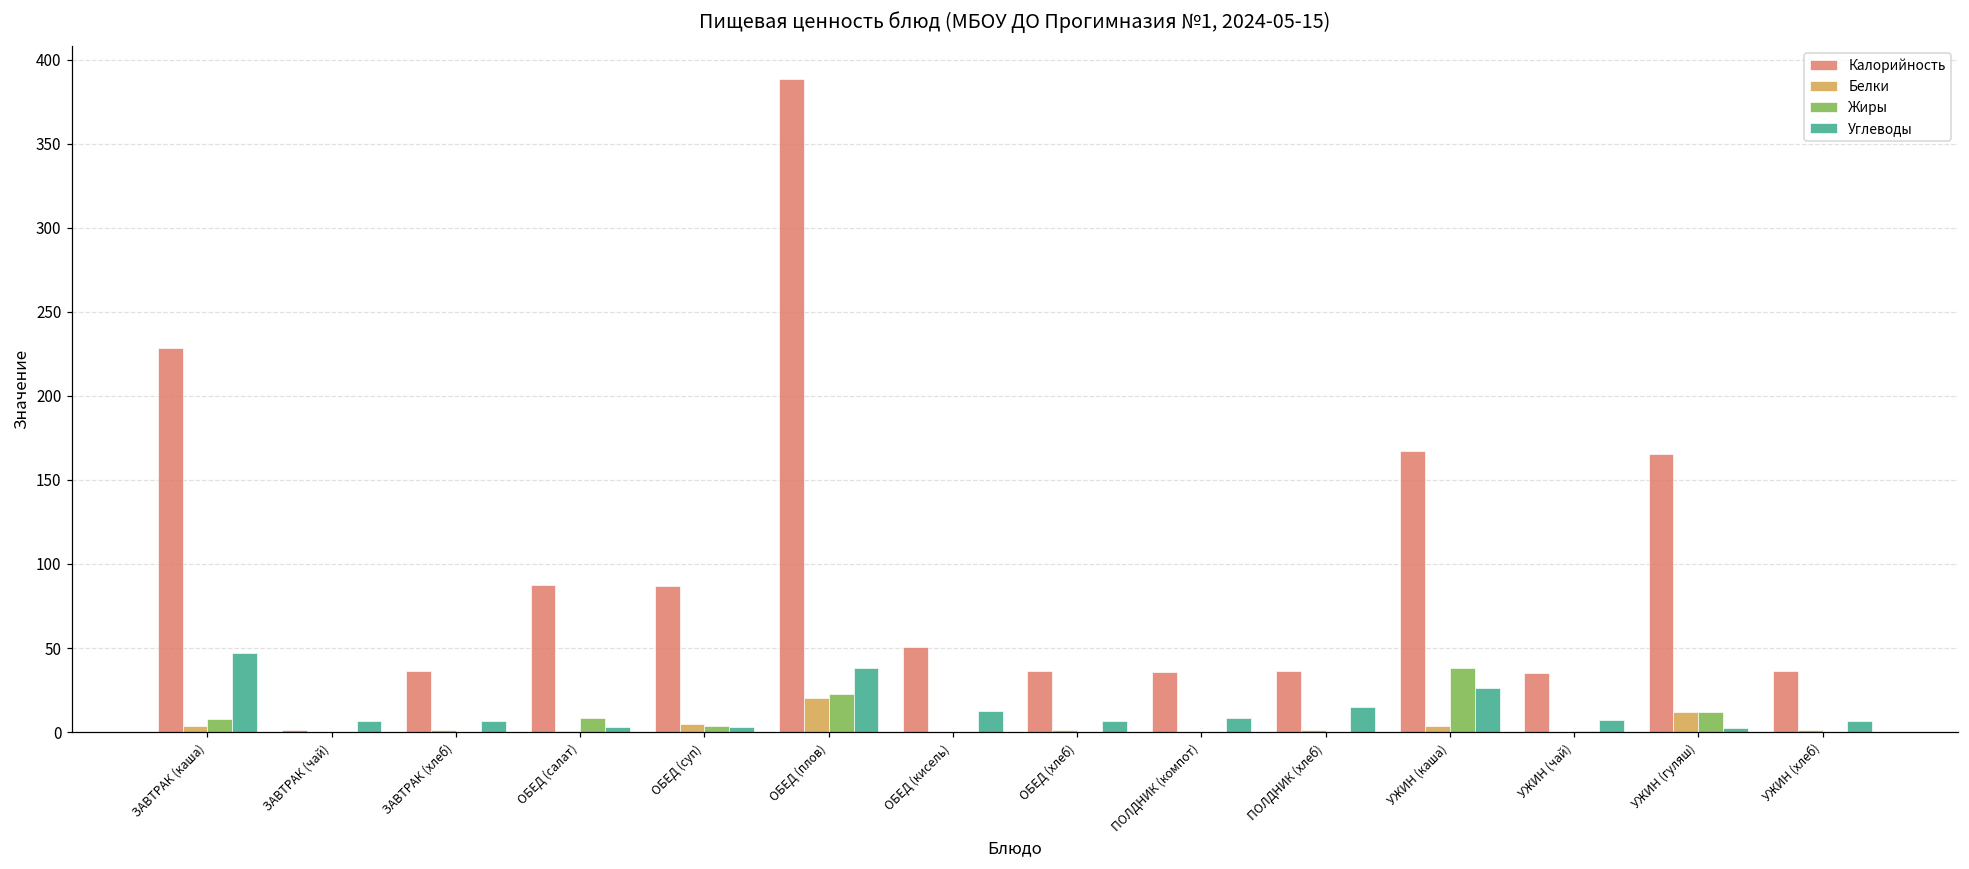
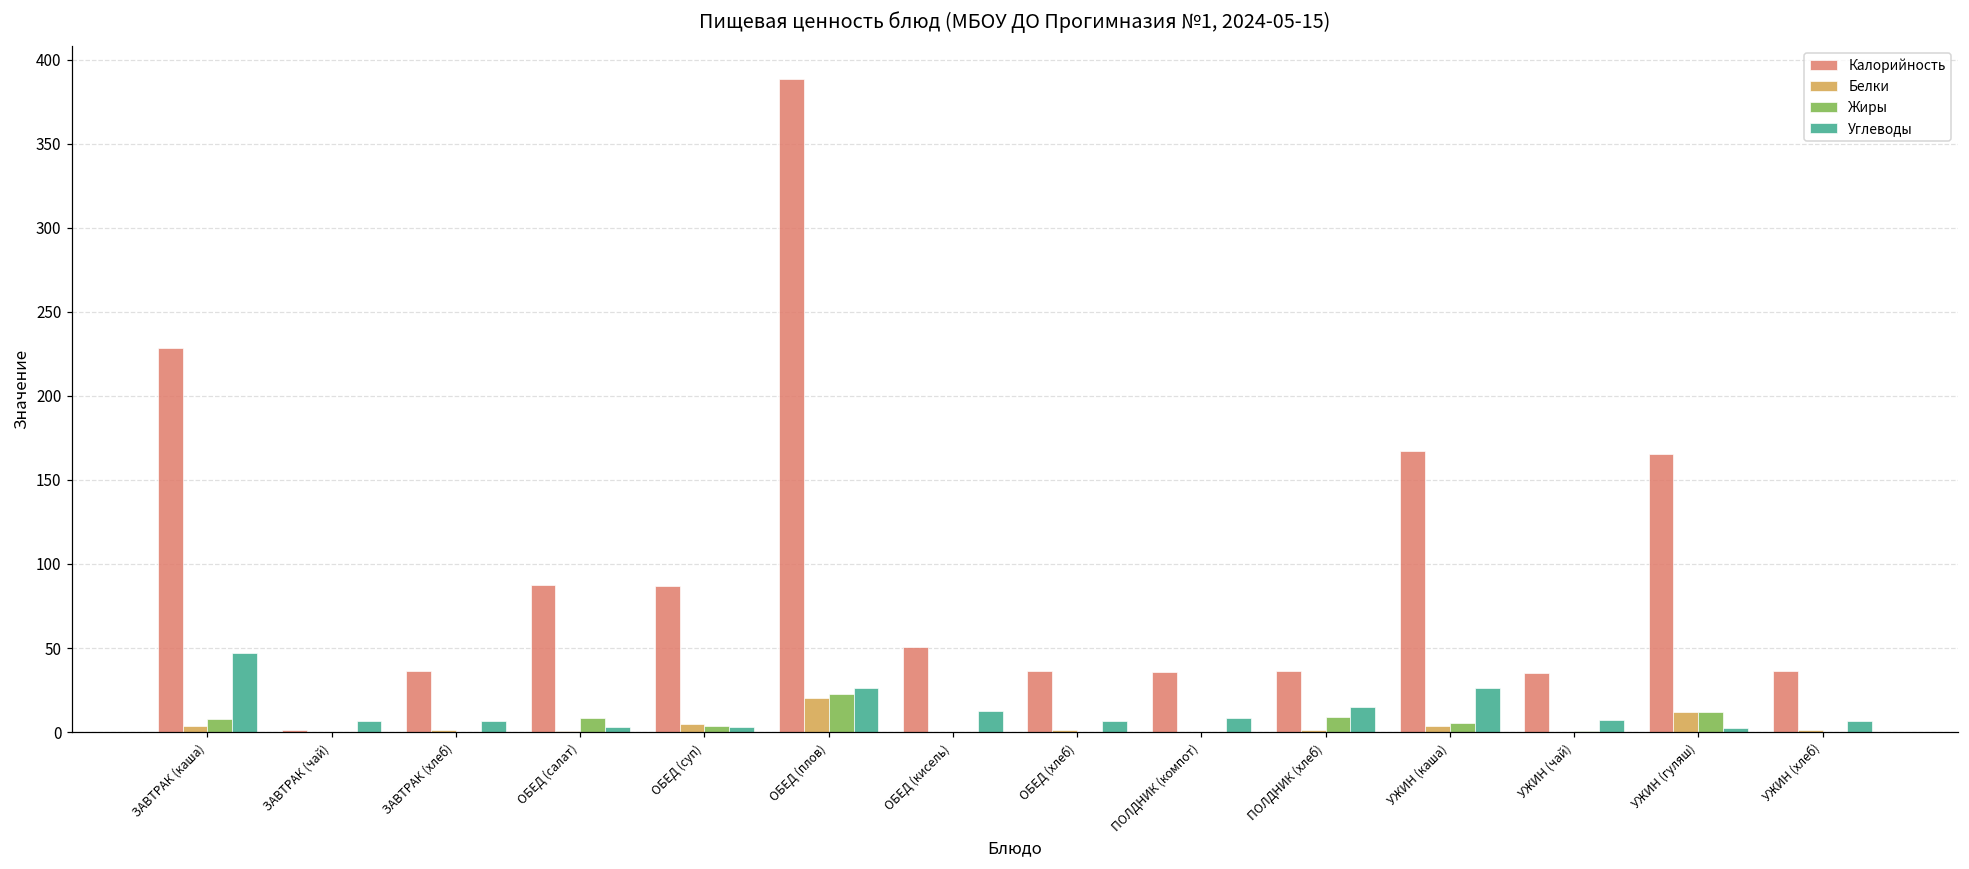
Углеводы, ОБЕД (плов): 38 -> 26
Жиры, ПОЛДНИК (хлеб): 0 -> 9
Жиры, УЖИН (каша): 38 -> 5
